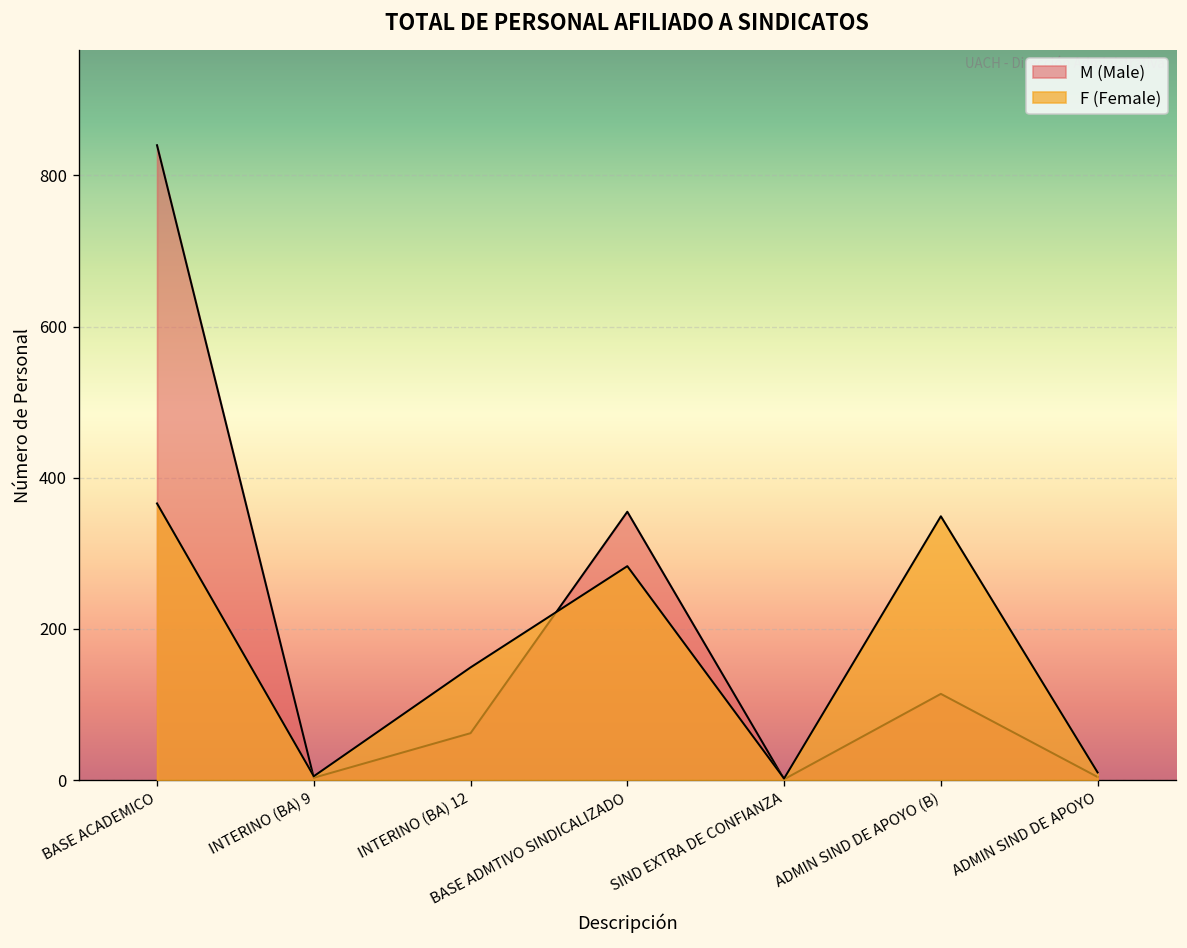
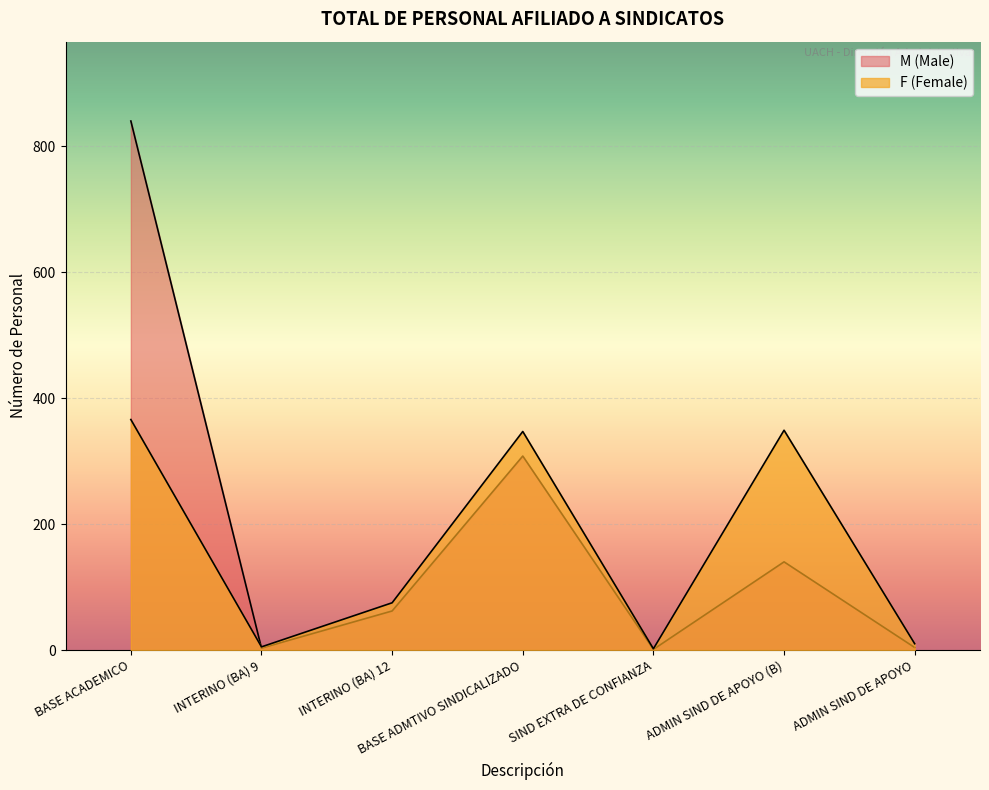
F (Female), INTERINO (BA) 12: 150 -> 80
M (Male), BASE ADMTIVO SINDICALIZADO: 360 -> 310
F (Female), BASE ADMTIVO SINDICALIZADO: 280 -> 350
M (Male), ADMIN SIND DE APOYO (B): 110 -> 140
